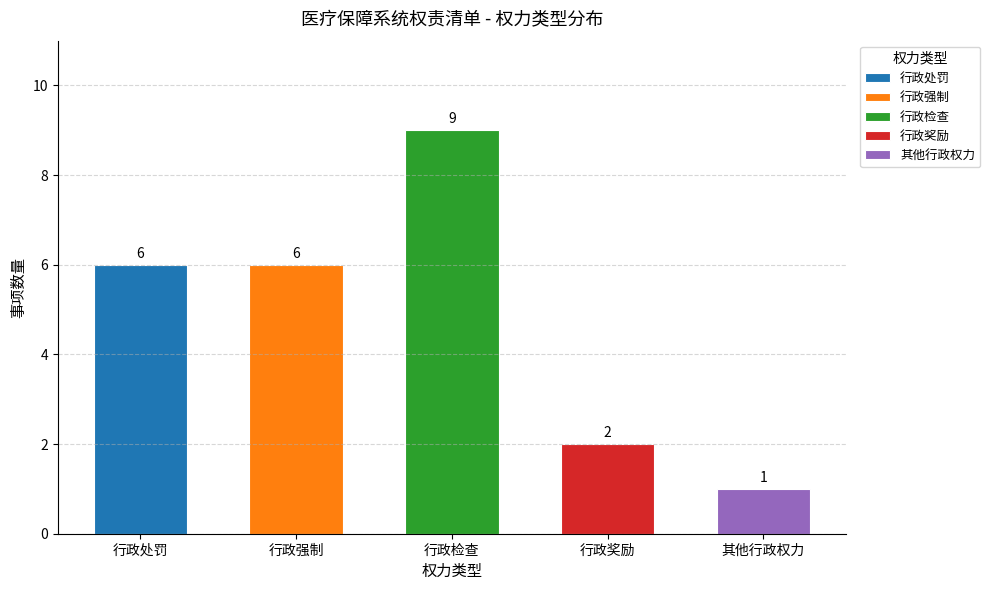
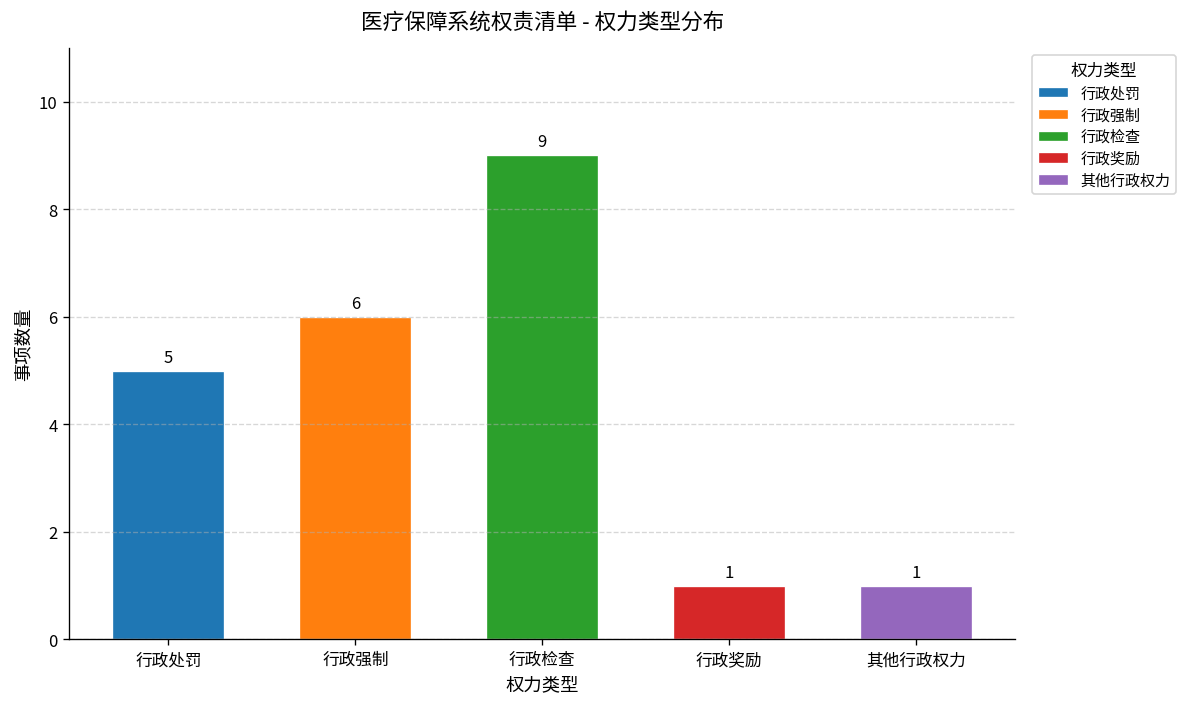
行政处罚: 6 -> 5
行政奖励: 2 -> 1
